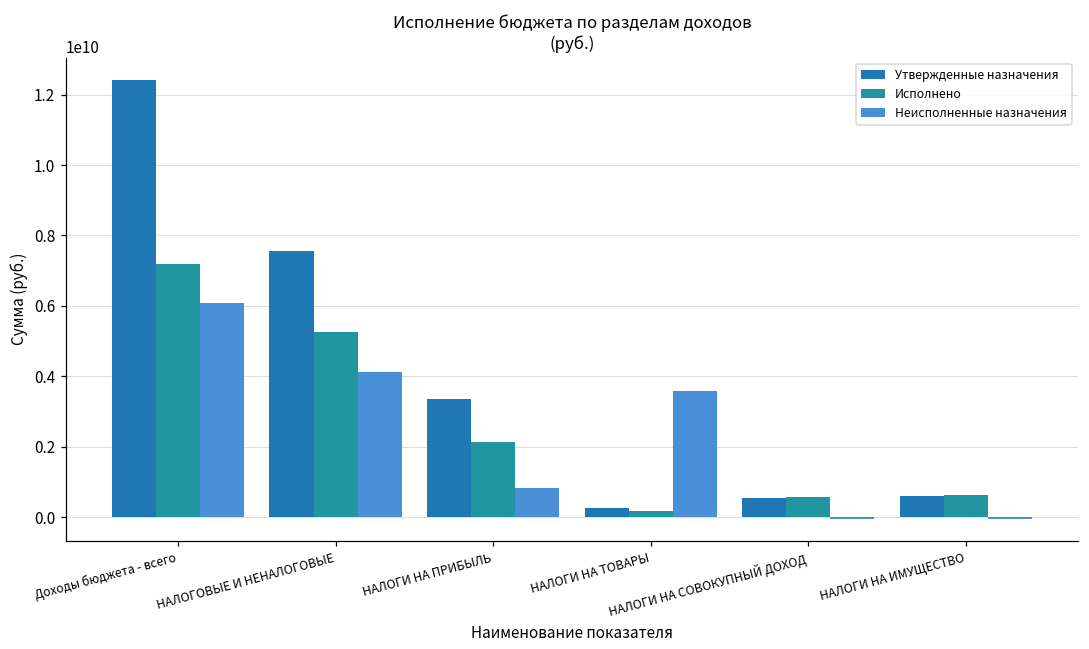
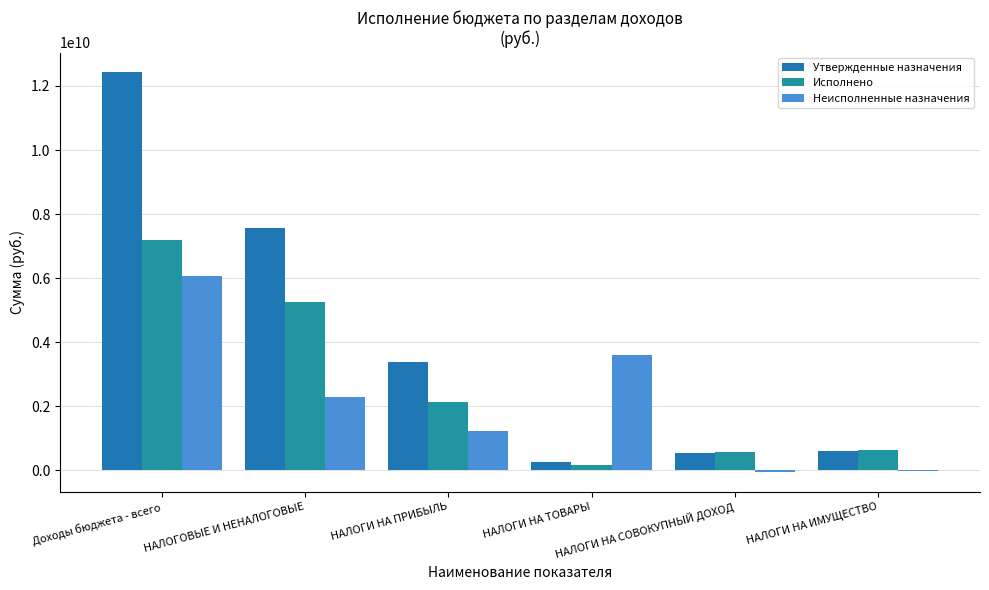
Неисполненные назначения, НАЛОГОВЫЕ И НЕНАЛОГОВЫЕ: 4100000000 -> 2300000000
Неисполненные назначения, НАЛОГИ НА ПРИБЫЛЬ: 800000000 -> 1200000000
